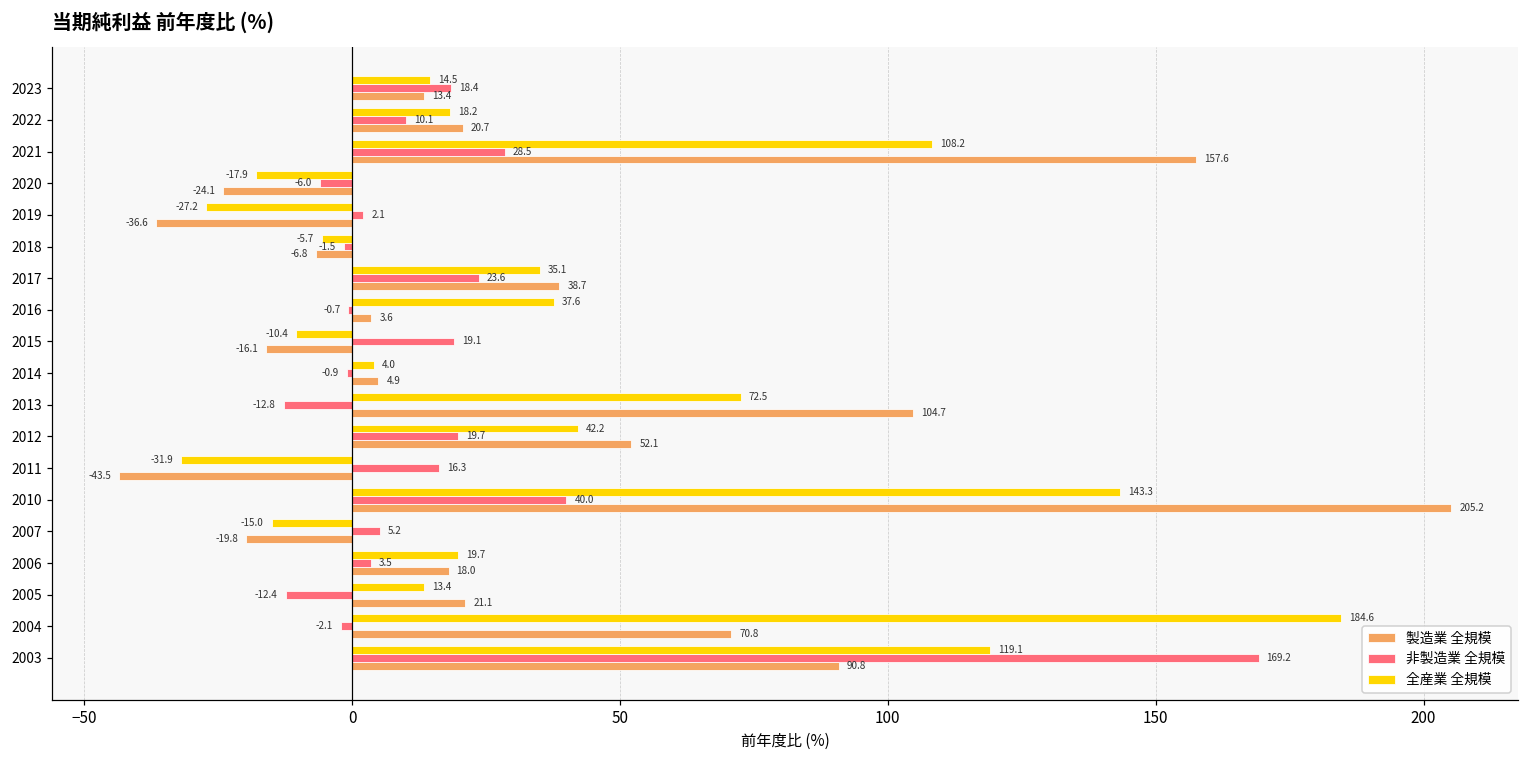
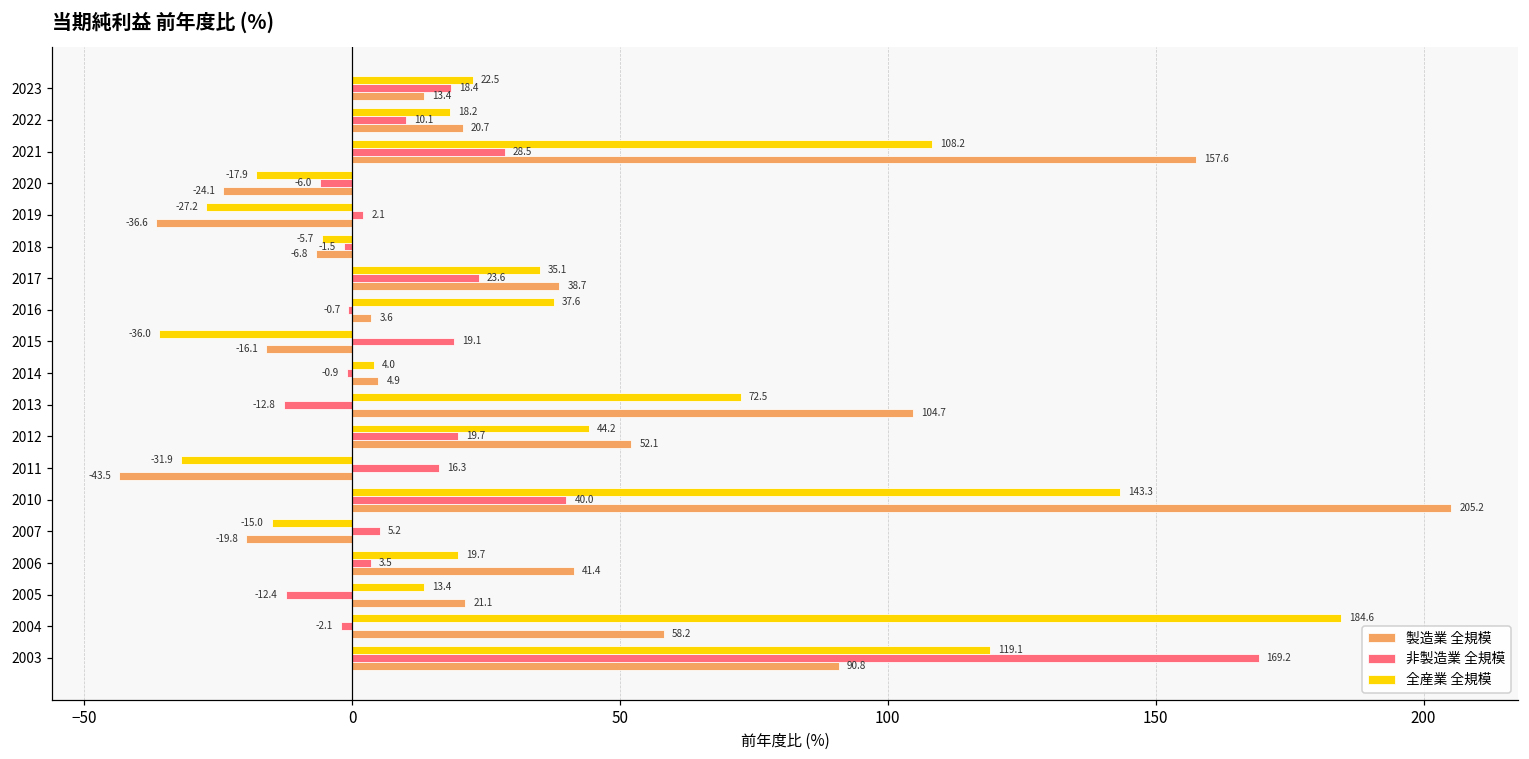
全産業 全規模, 2023: 14.5 -> 22.5
全産業 全規模, 2015: -10.4 -> -36.0
全産業 全規模, 2012: 42.2 -> 44.2
製造業 全規模, 2006: 18.0 -> 41.4
製造業 全規模, 2004: 70.8 -> 58.2
